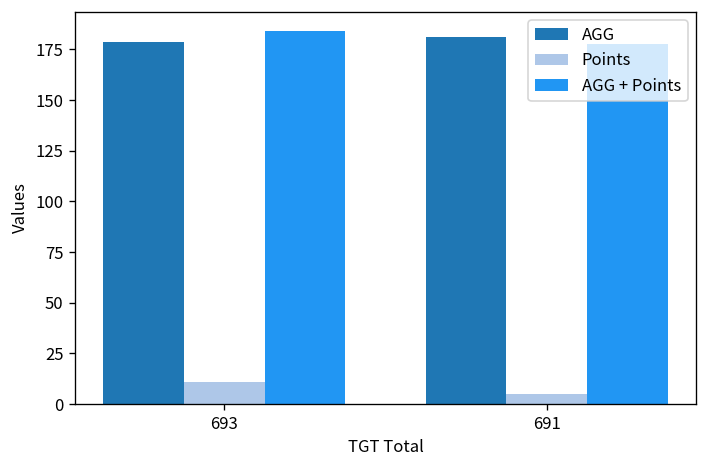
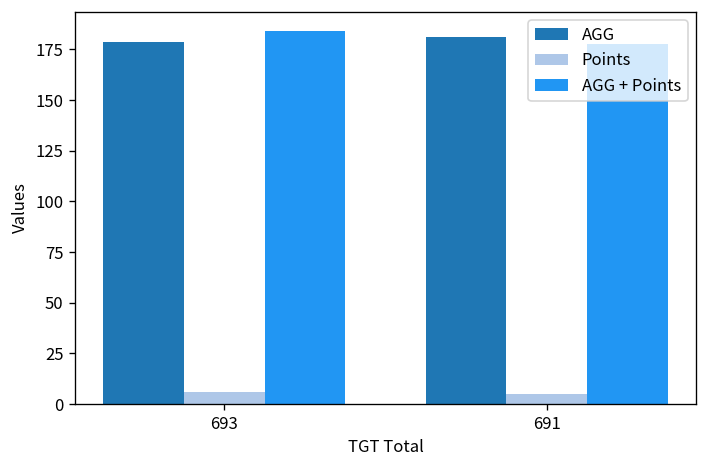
Points, 693: 11 -> 6
